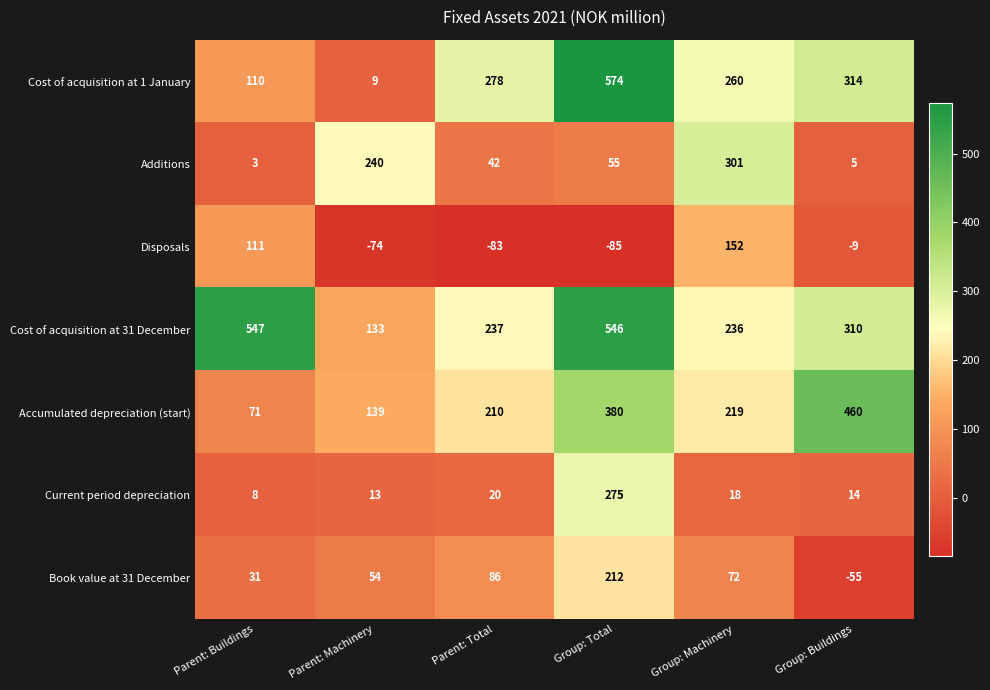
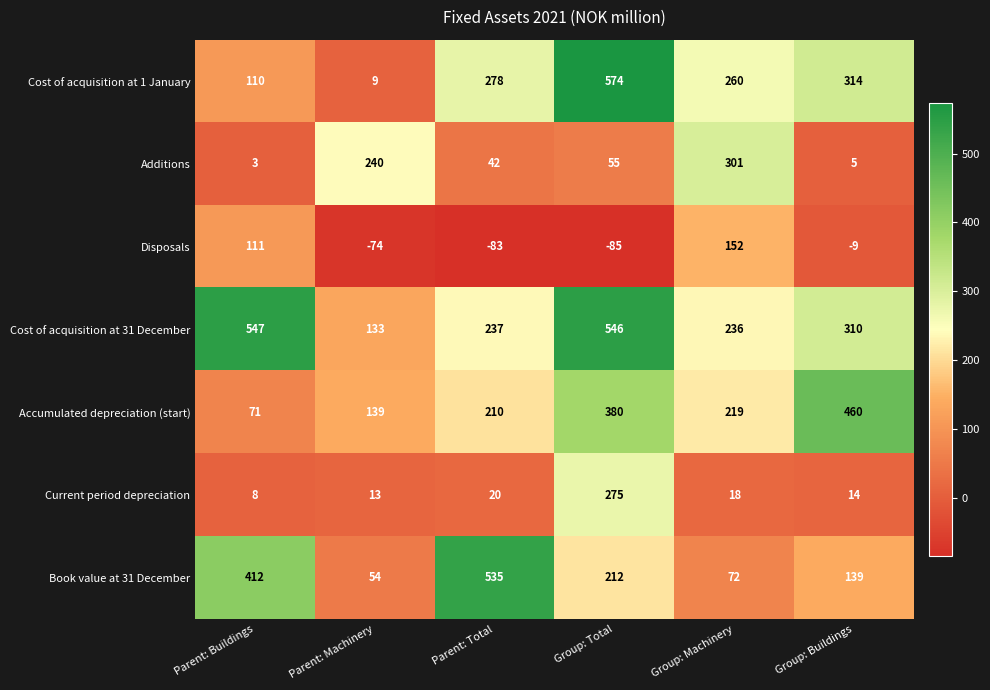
Book value at 31 December, Parent: Buildings: 31 -> 412
Book value at 31 December, Parent: Total: 86 -> 535
Book value at 31 December, Group: Buildings: -55 -> 139
